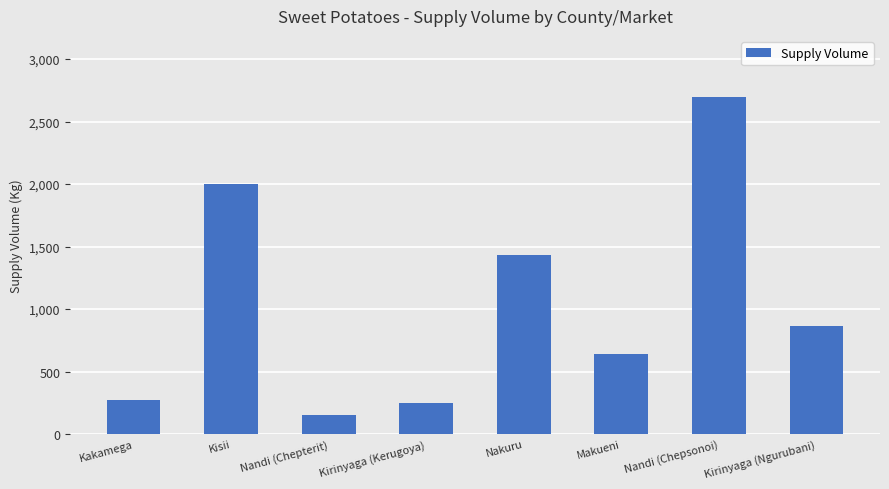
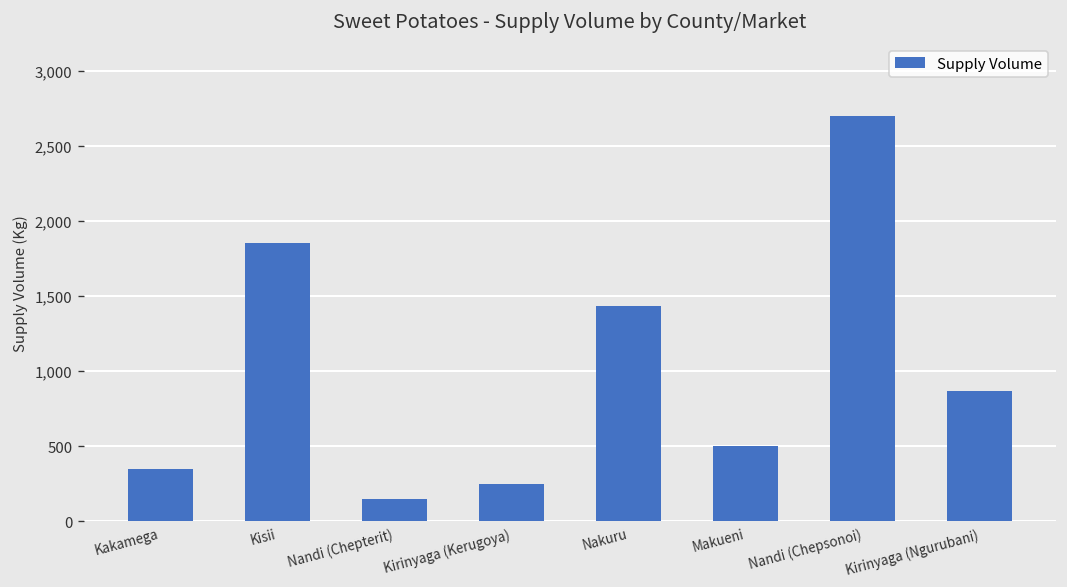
Kakamega: 280 -> 350
Kisii: 2,000 -> 1,850
Makueni: 640 -> 500
